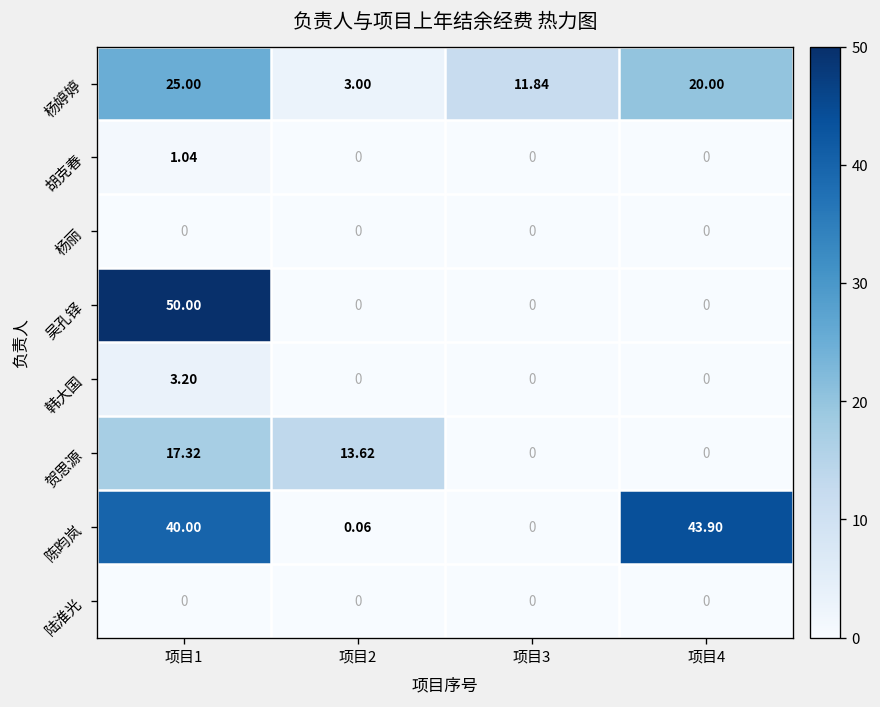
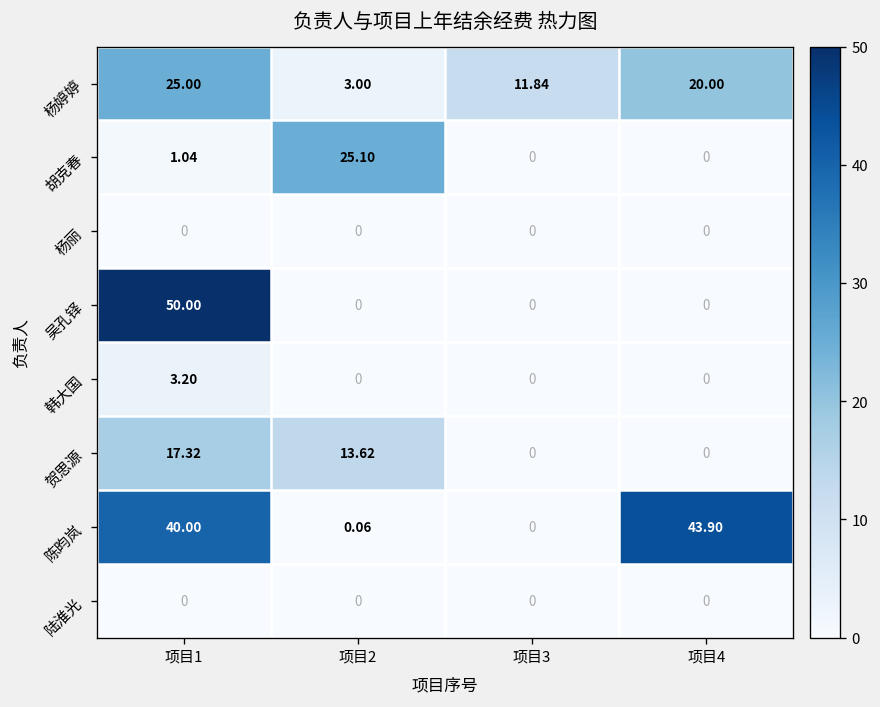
胡克春, 项目2: 0 -> 25.10
